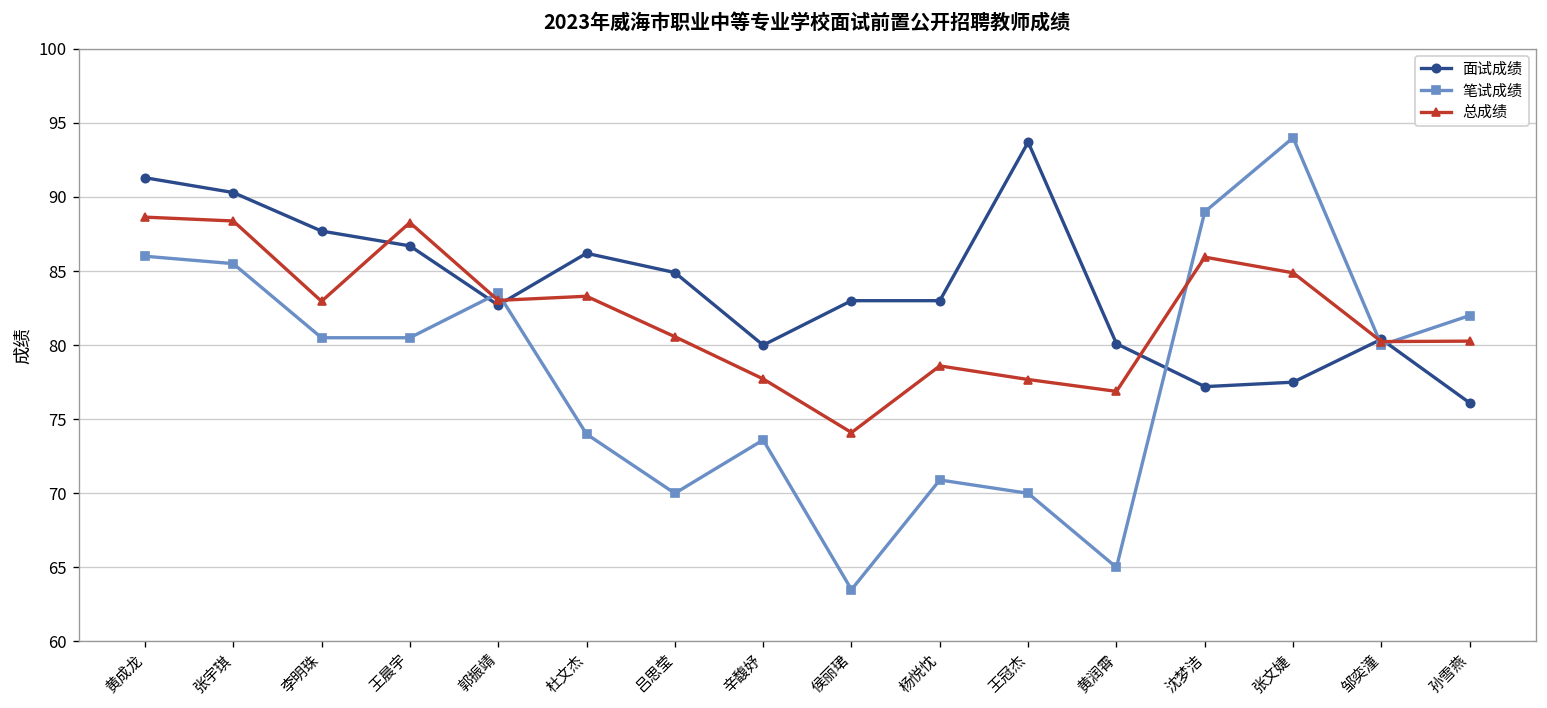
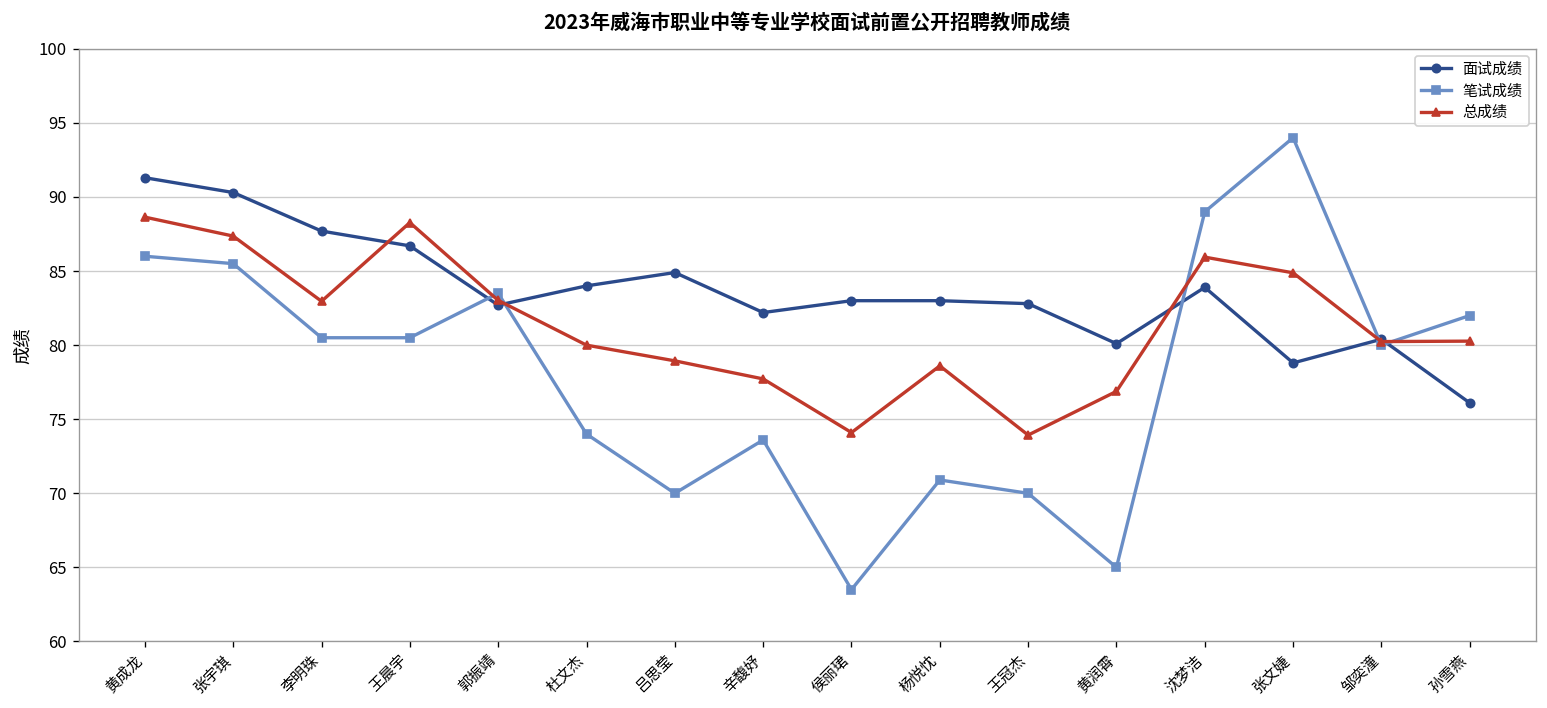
总成绩, 张宇琪: 88.4 -> 87.4
面试成绩, 杜文杰: 86.2 -> 84.0
总成绩, 杜文杰: 83.3 -> 80.0
总成绩, 吕思莹: 80.6 -> 78.9
面试成绩, 辛馥妤: 80.0 -> 82.2
面试成绩, 王冠杰: 93.7 -> 82.8
总成绩, 王冠杰: 77.7 -> 73.9
面试成绩, 沈梦洁: 77.2 -> 83.9
面试成绩, 张文婕: 77.5 -> 78.8
